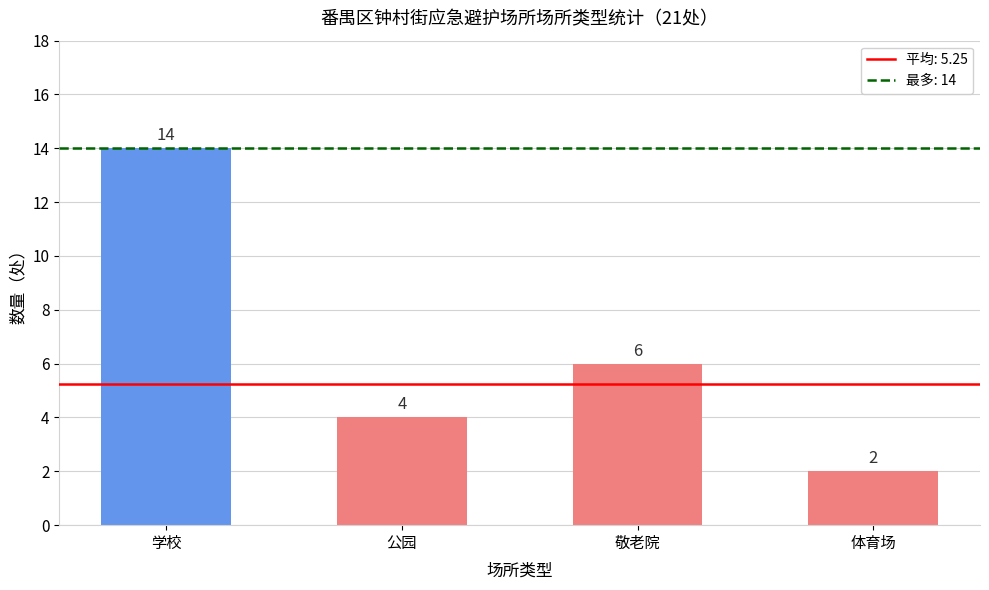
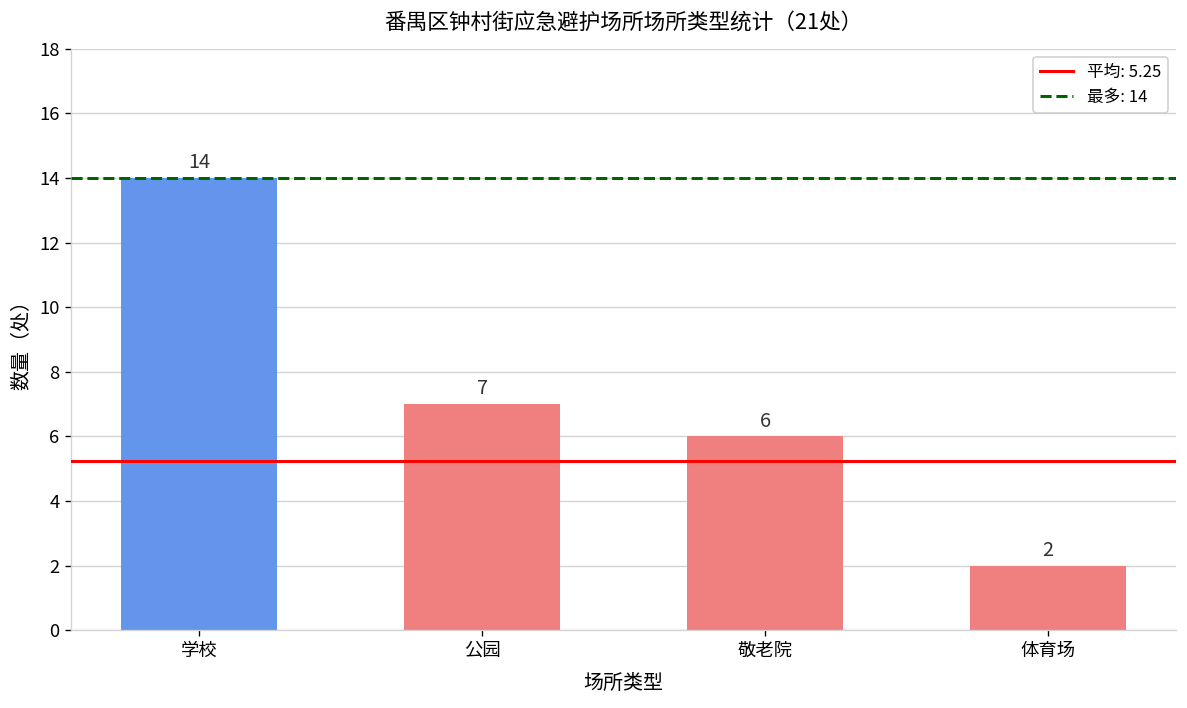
公园: 4 -> 7
